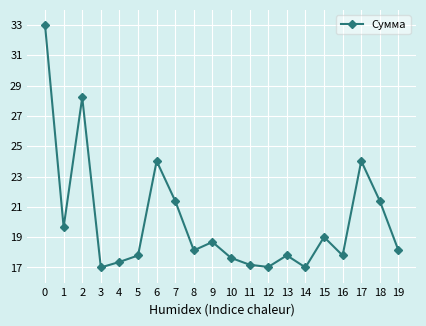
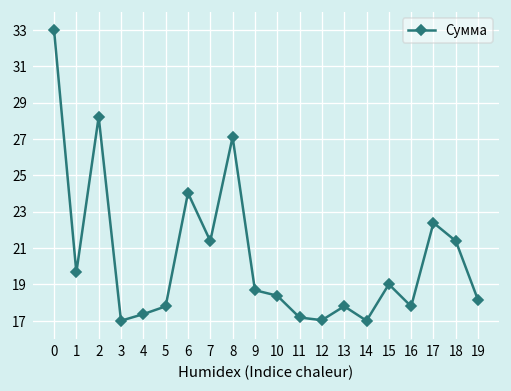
8: 18.1 -> 27.1
10: 17.6 -> 18.4
17: 24.0 -> 22.4
